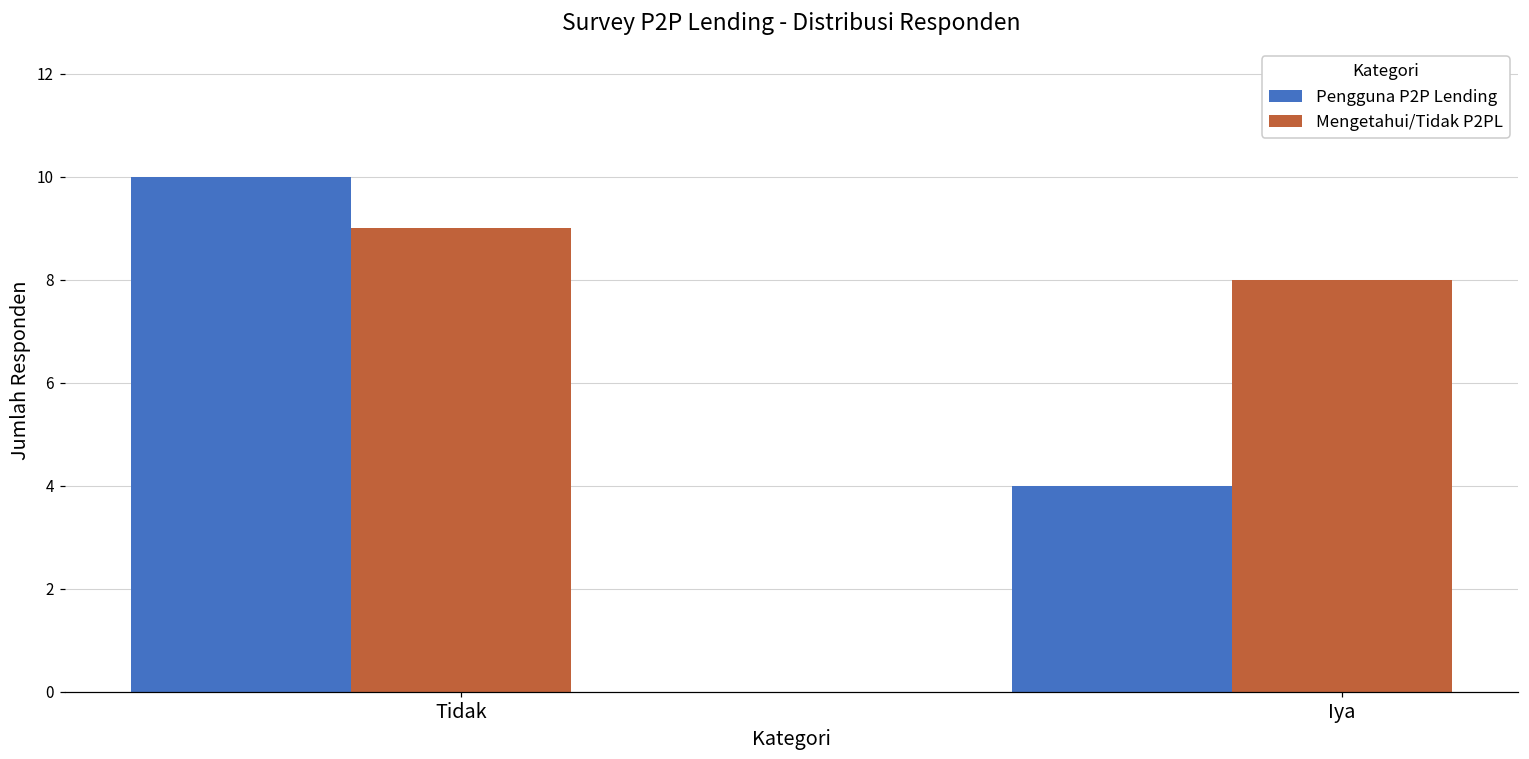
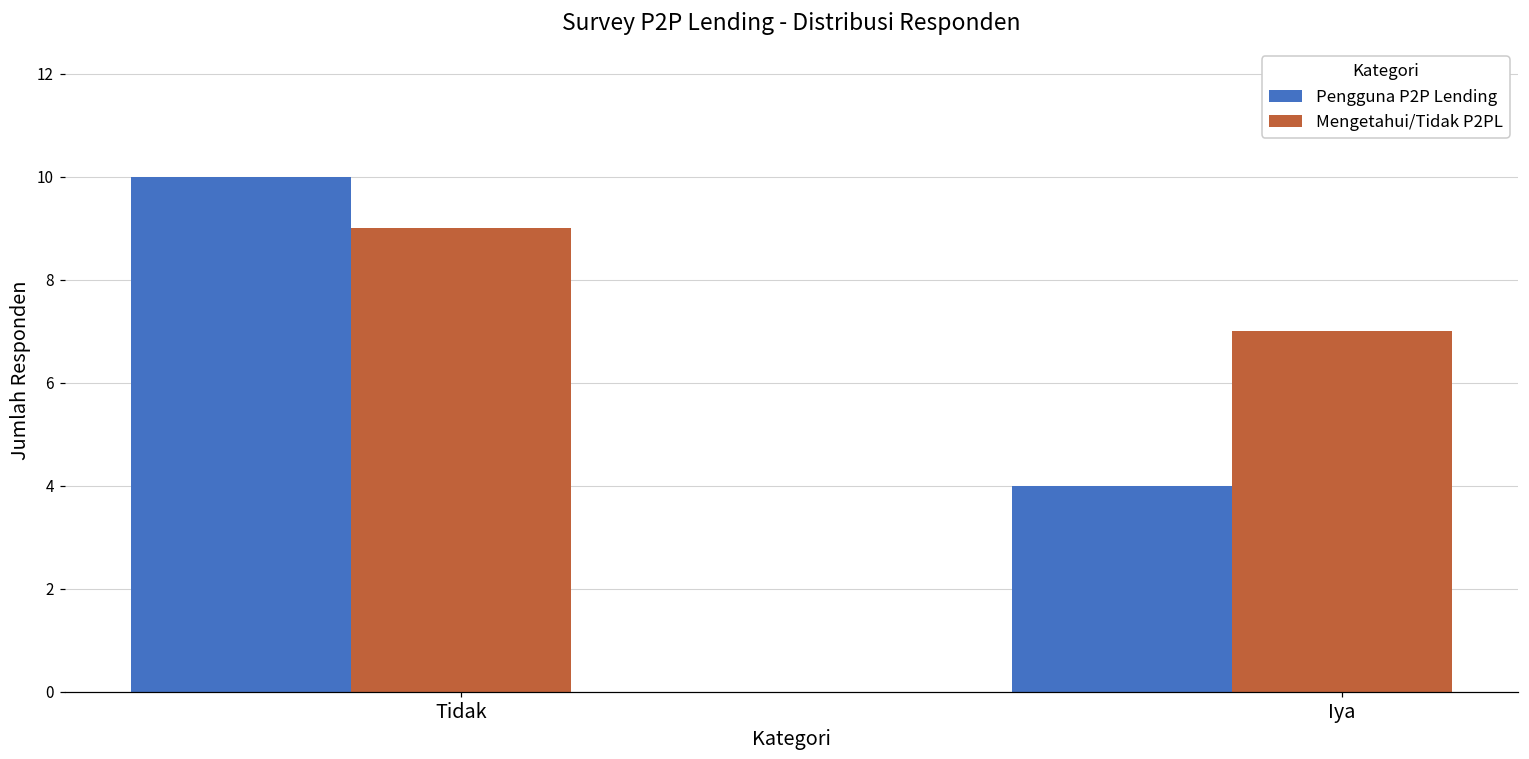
Mengetahui/Tidak P2PL, Iya: 8 -> 7
